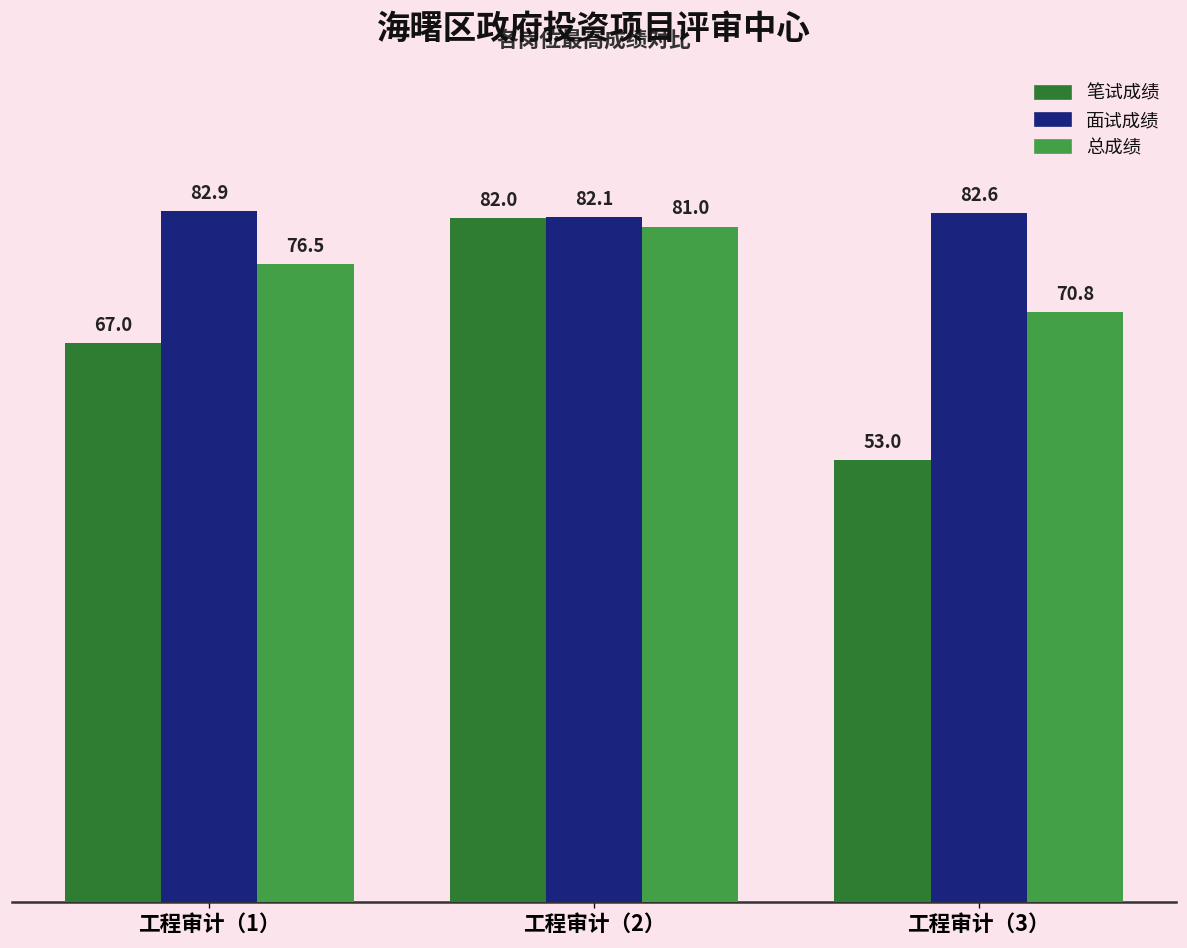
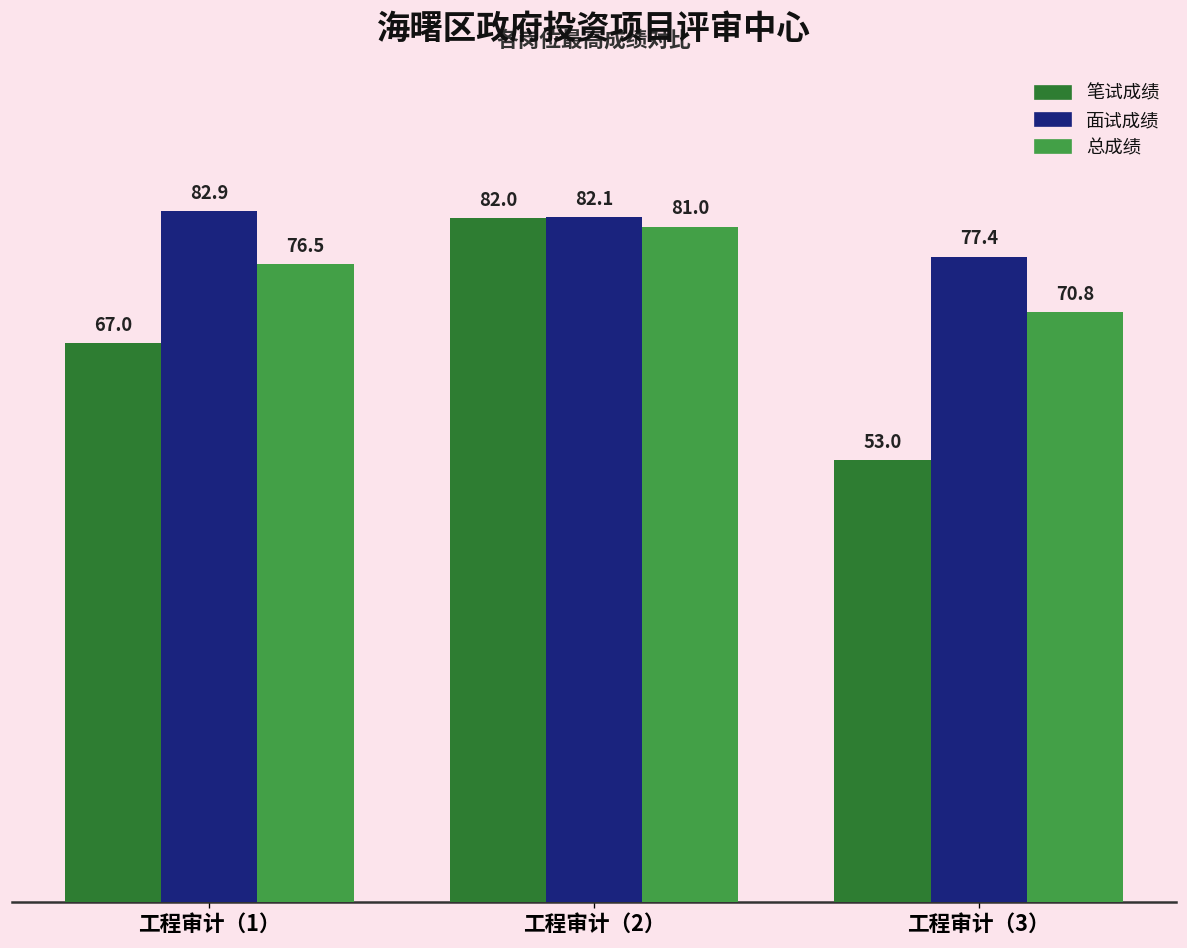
面试成绩, 工程审计（3）: 82.6 -> 77.4
